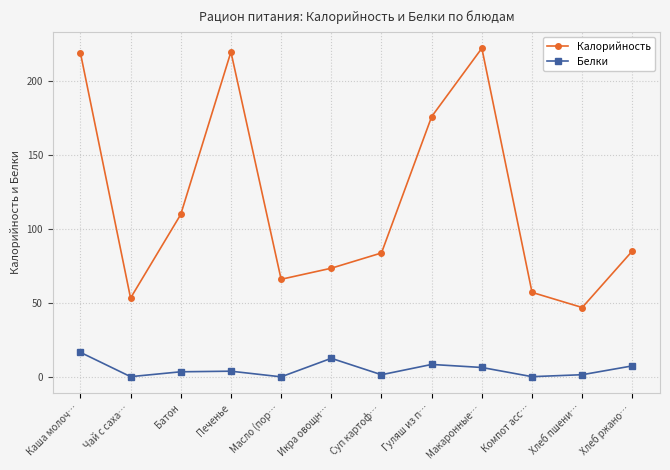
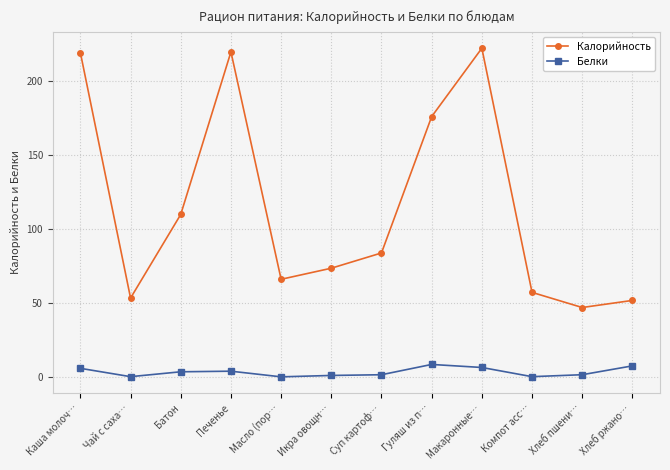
Белки, Каша молоч…: 17 -> 6
Белки, Икра овощн…: 13 -> 1
Калорийность, Хлеб ржано…: 85 -> 52
